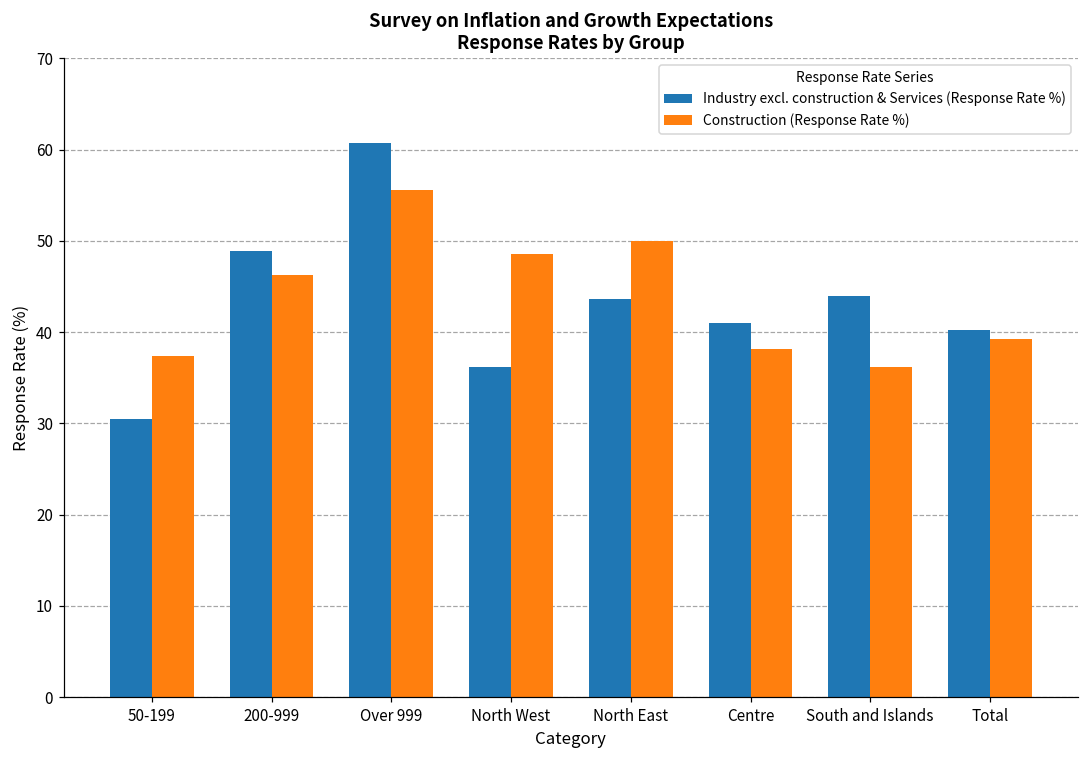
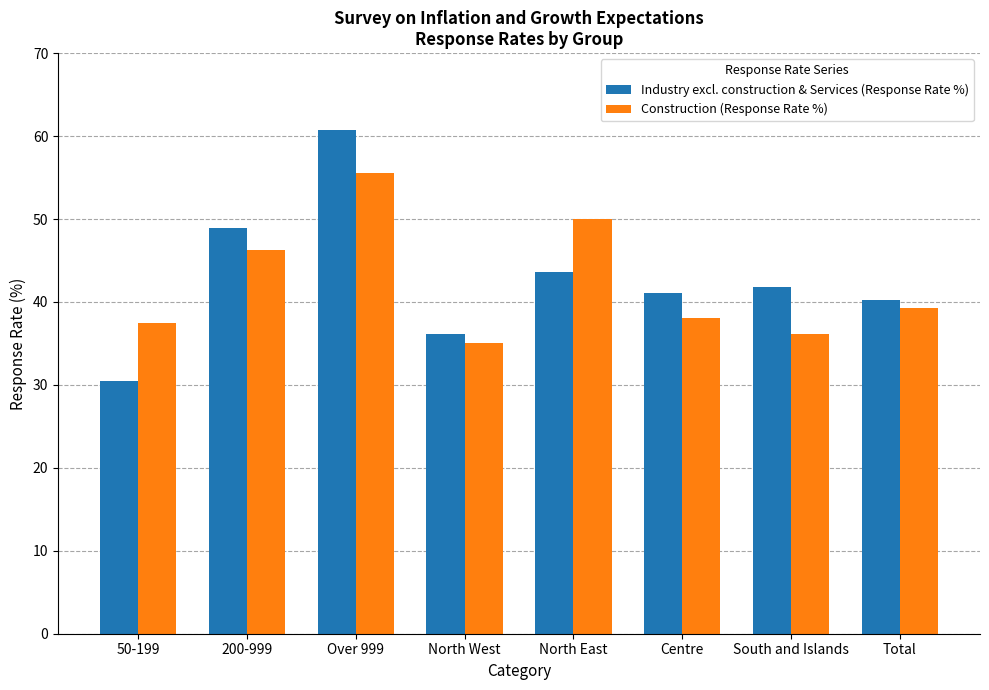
Construction (Response Rate %), North West: 49 -> 35
Industry excl. construction & Services (Response Rate %), South and Islands: 44 -> 42
